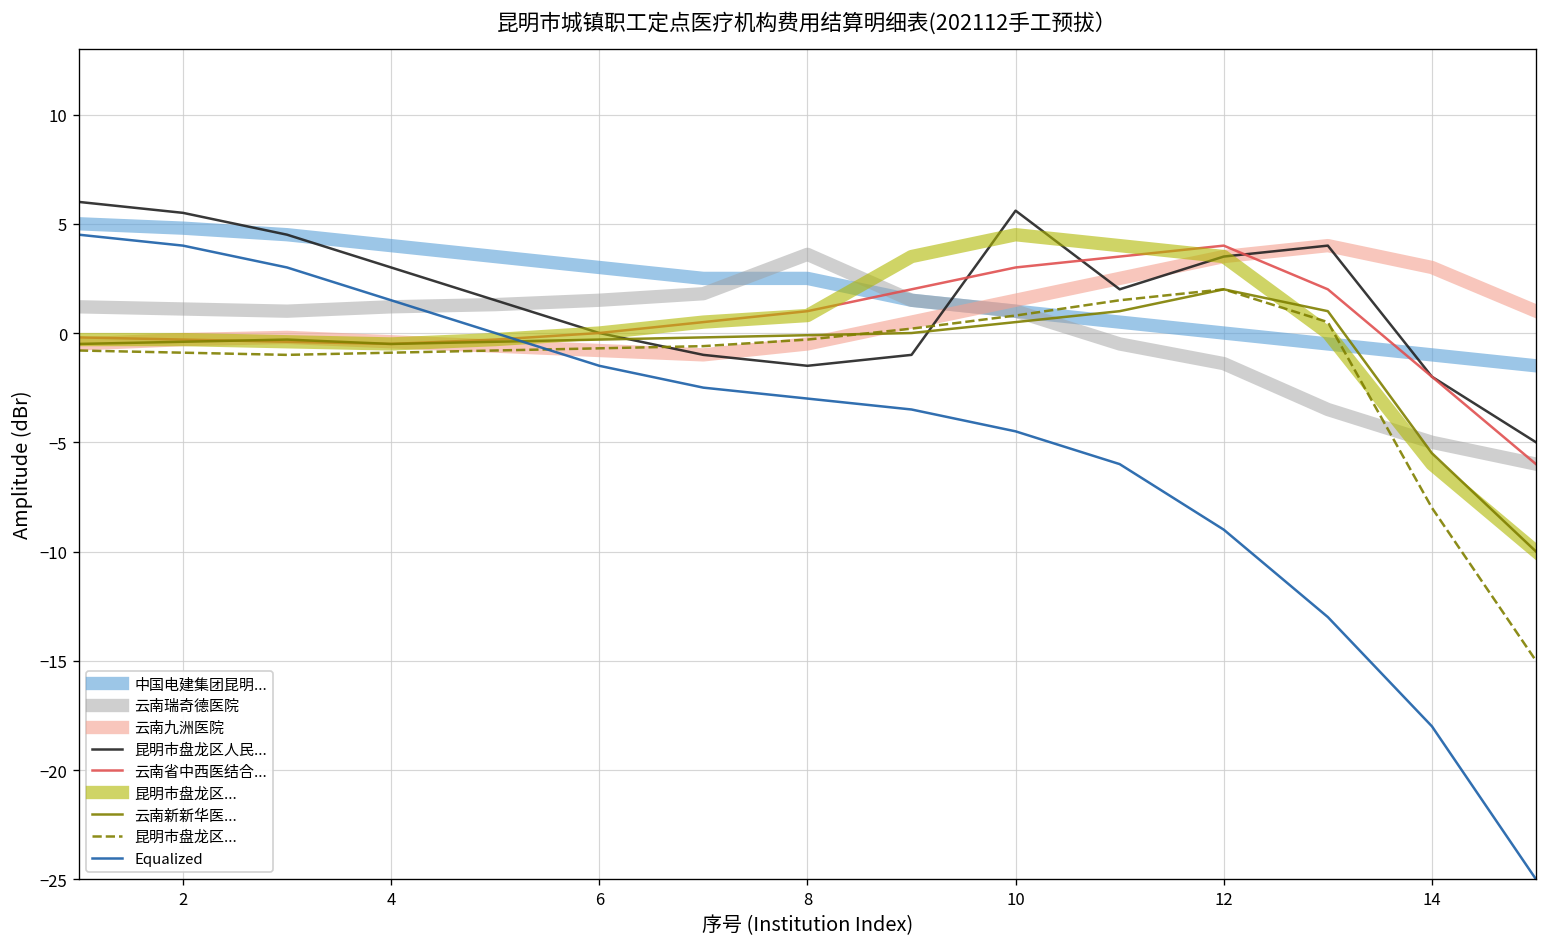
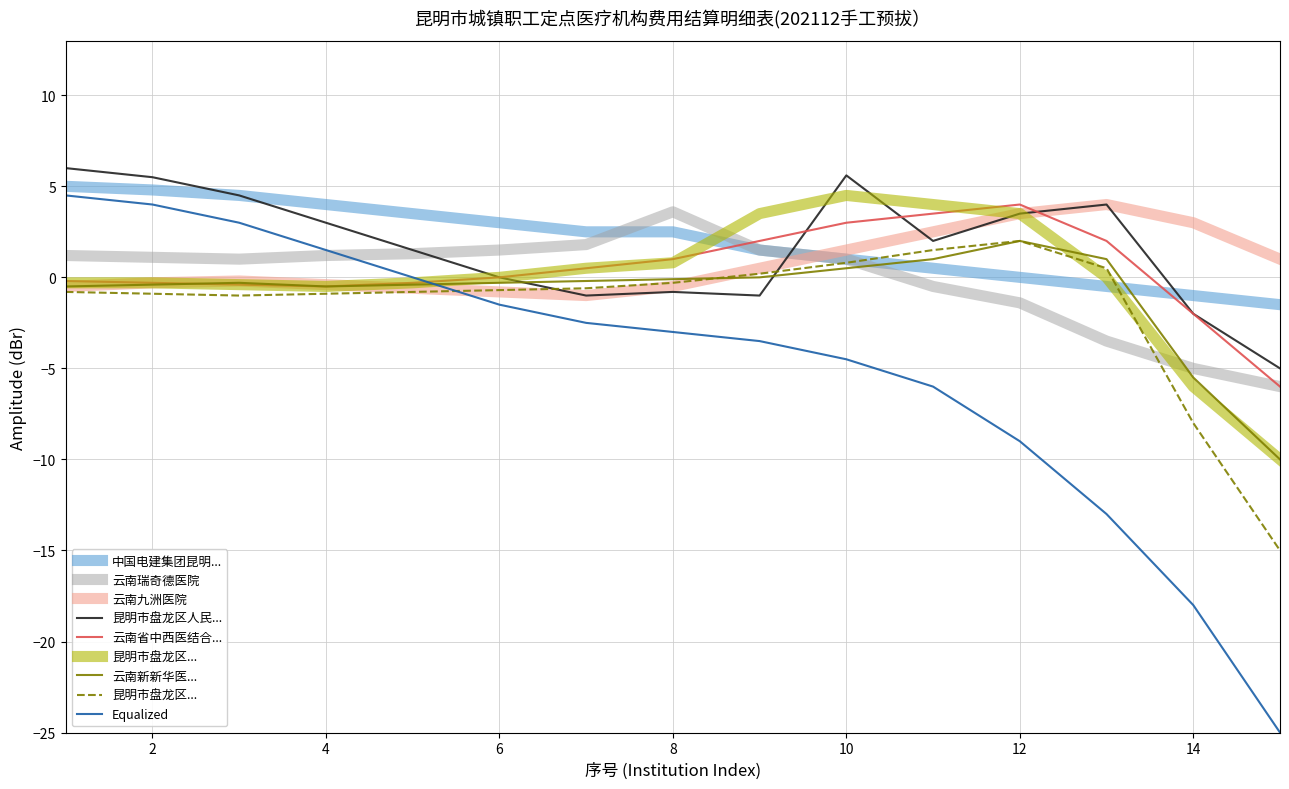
昆明市盘龙区人民..., 8: -1.5 -> -0.8
